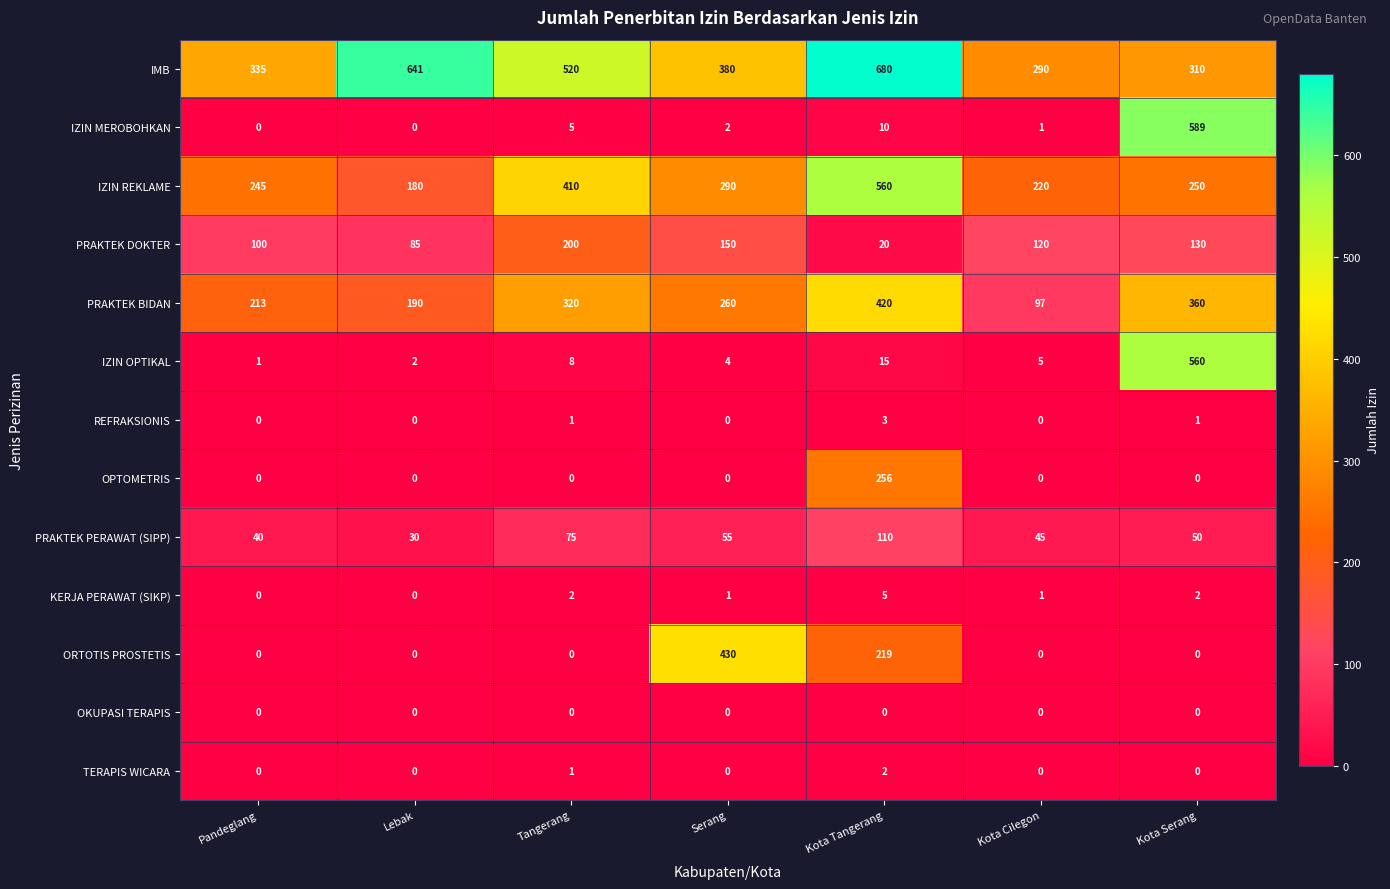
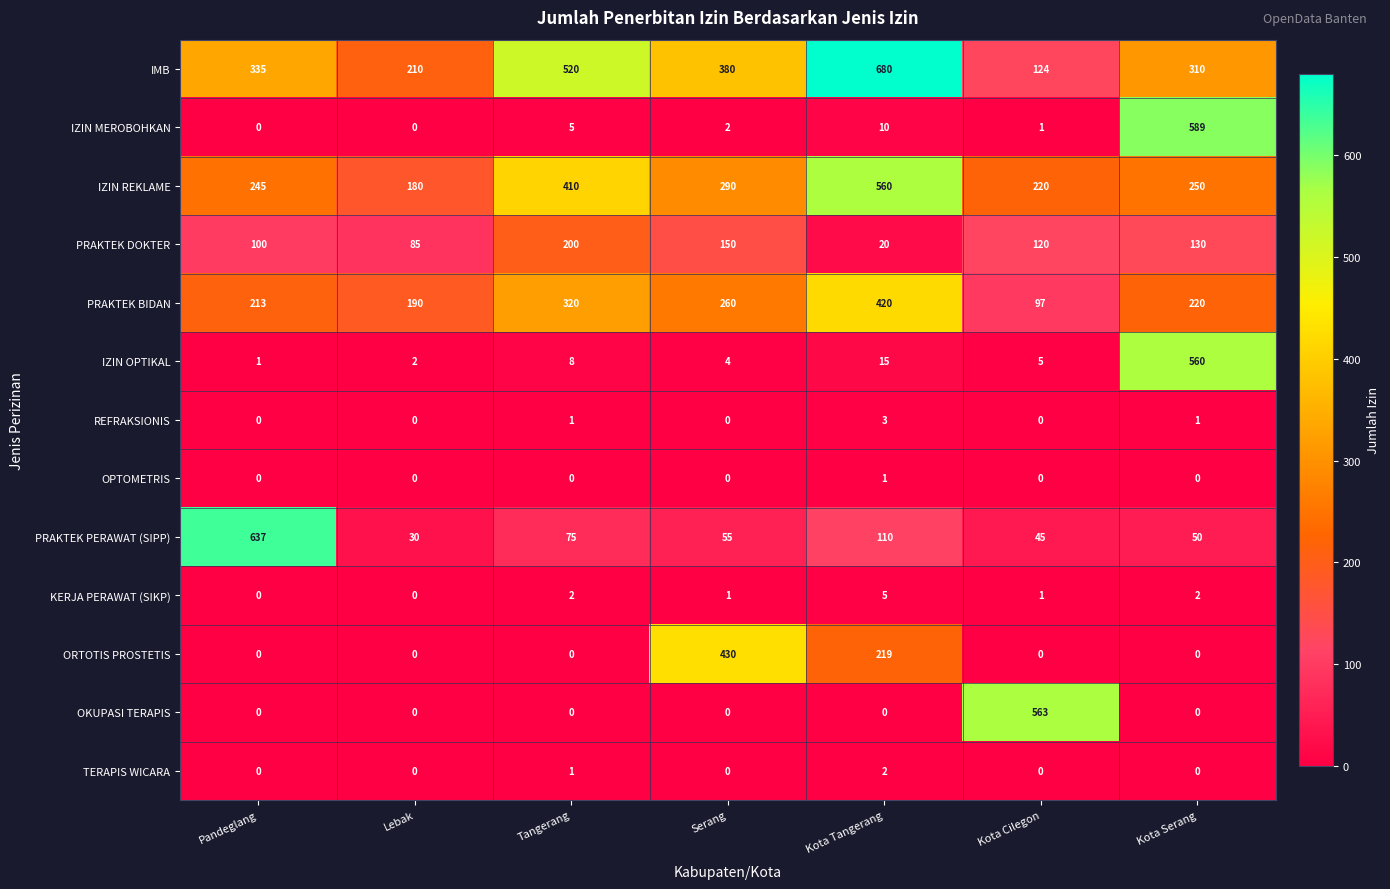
IMB, Lebak: 641 -> 210
IMB, Kota Cilegon: 290 -> 124
PRAKTEK BIDAN, Kota Serang: 360 -> 220
OPTOMETRIS, Kota Tangerang: 256 -> 1
PRAKTEK PERAWAT (SIPP), Pandeglang: 40 -> 637
OKUPASI TERAPIS, Kota Cilegon: 0 -> 563
